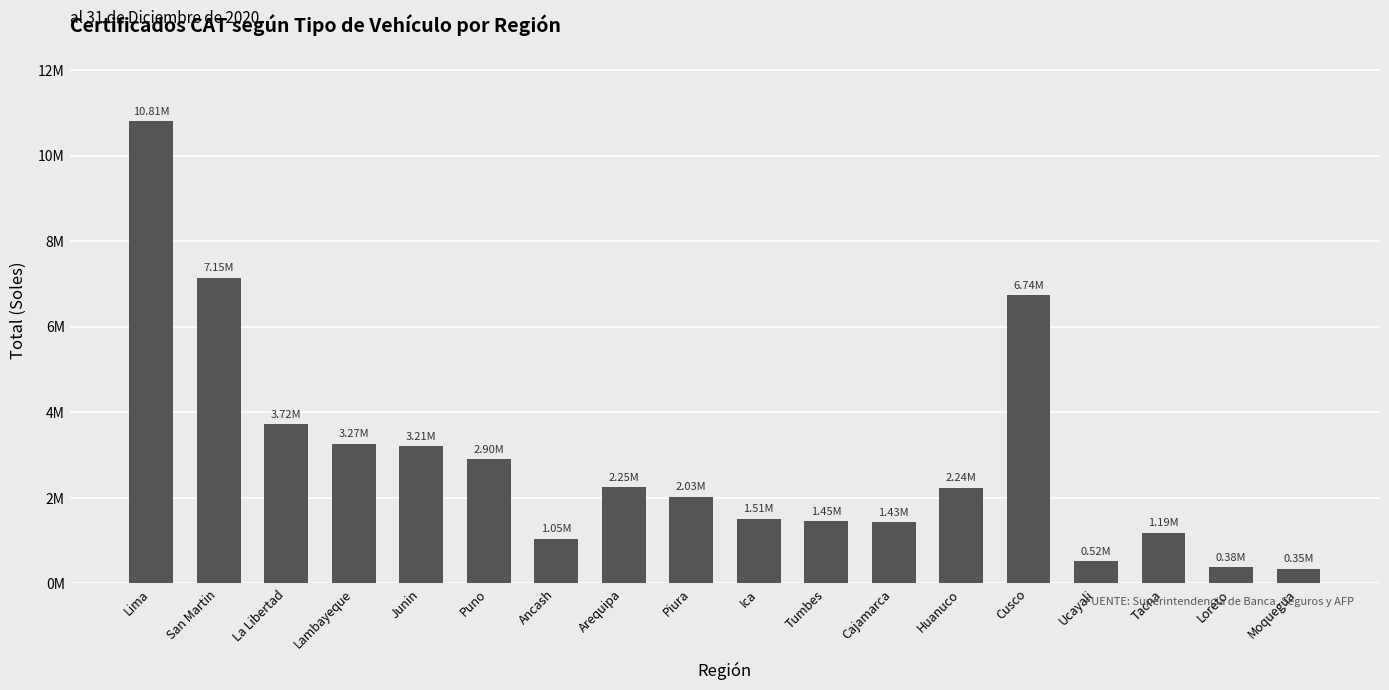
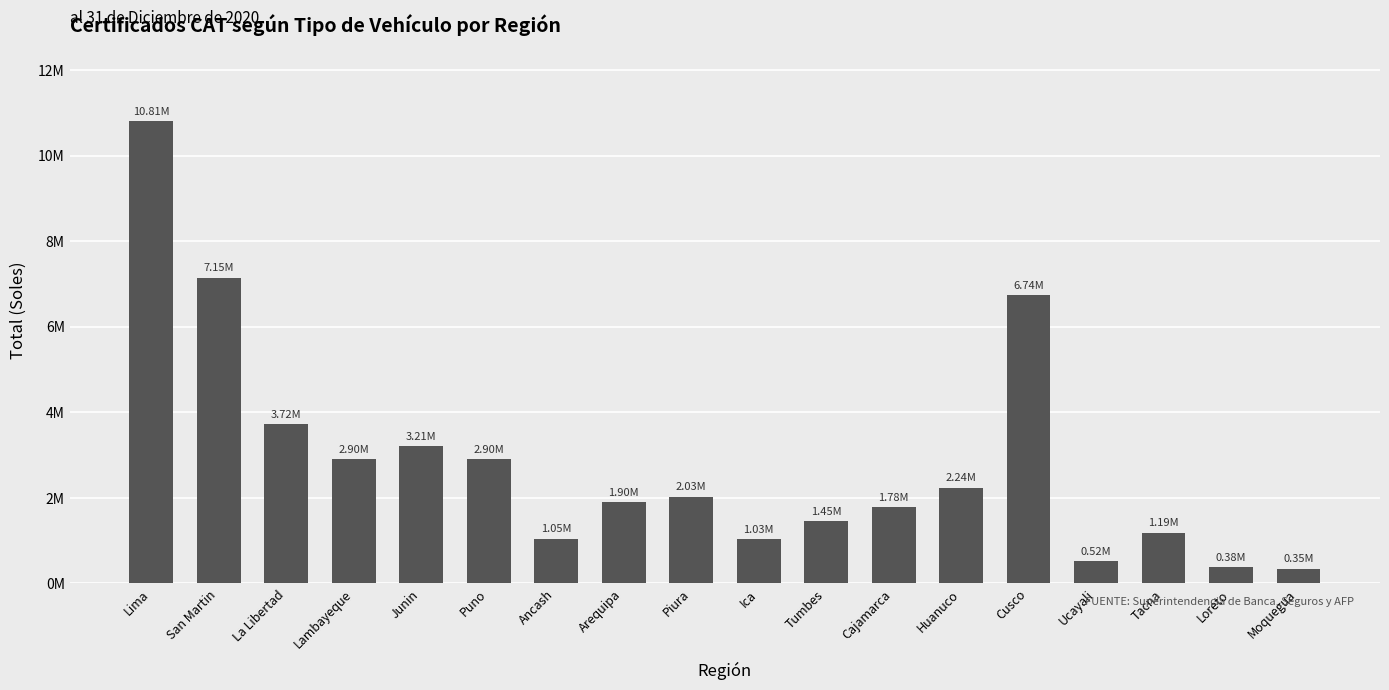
Lambayeque: 3.27M -> 2.90M
Arequipa: 2.25M -> 1.90M
Ica: 1.51M -> 1.03M
Cajamarca: 1.43M -> 1.78M
